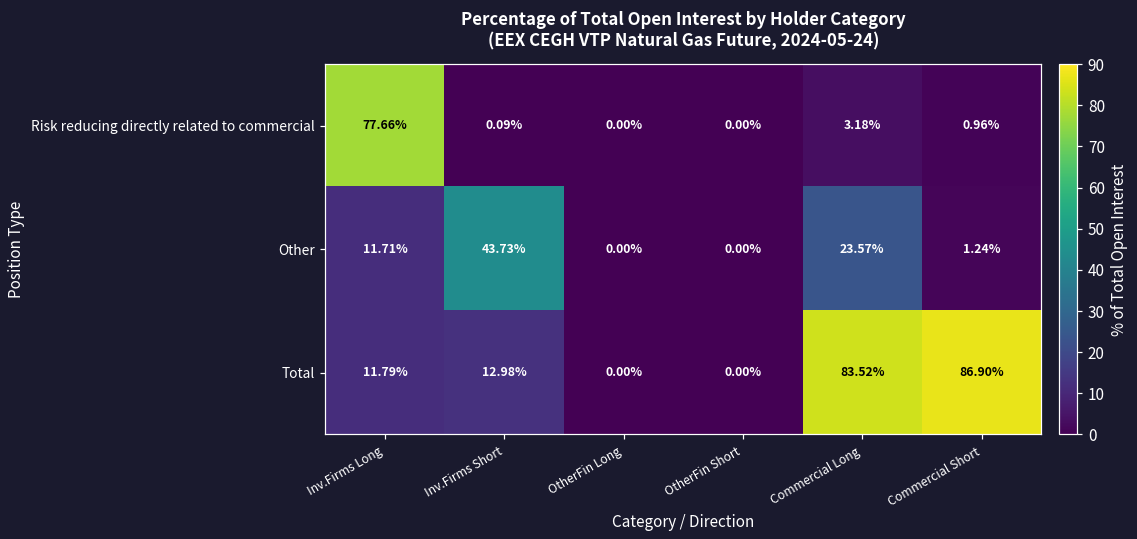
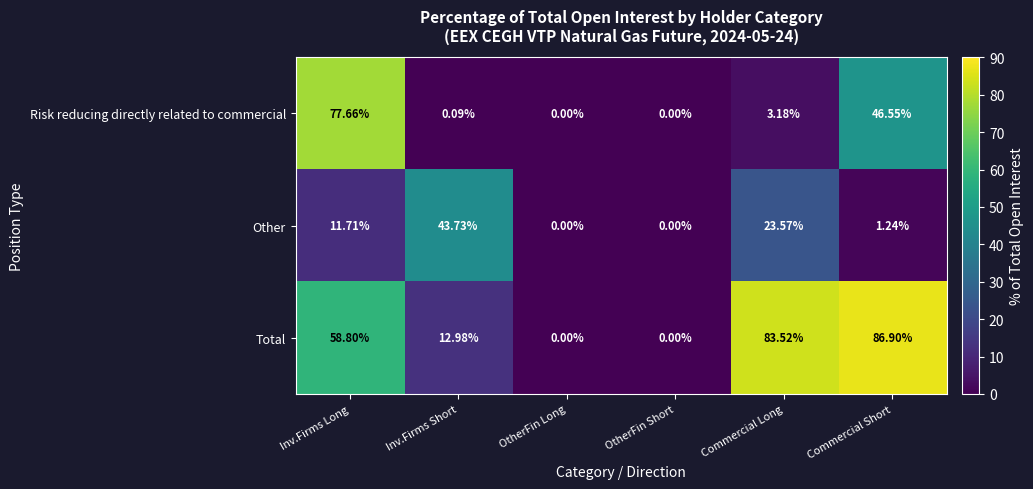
Risk reducing directly related to commercial, Commercial Short: 0.96% -> 46.55%
Total, Inv.Firms Long: 11.79% -> 58.80%
